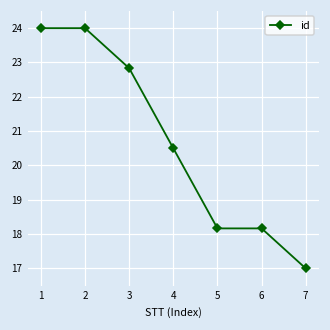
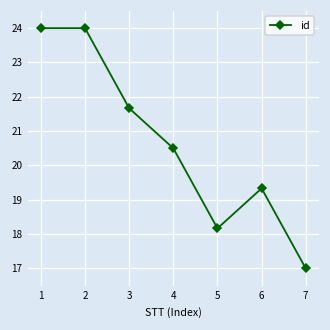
3: 22.8 -> 21.7
6: 18.2 -> 19.3
